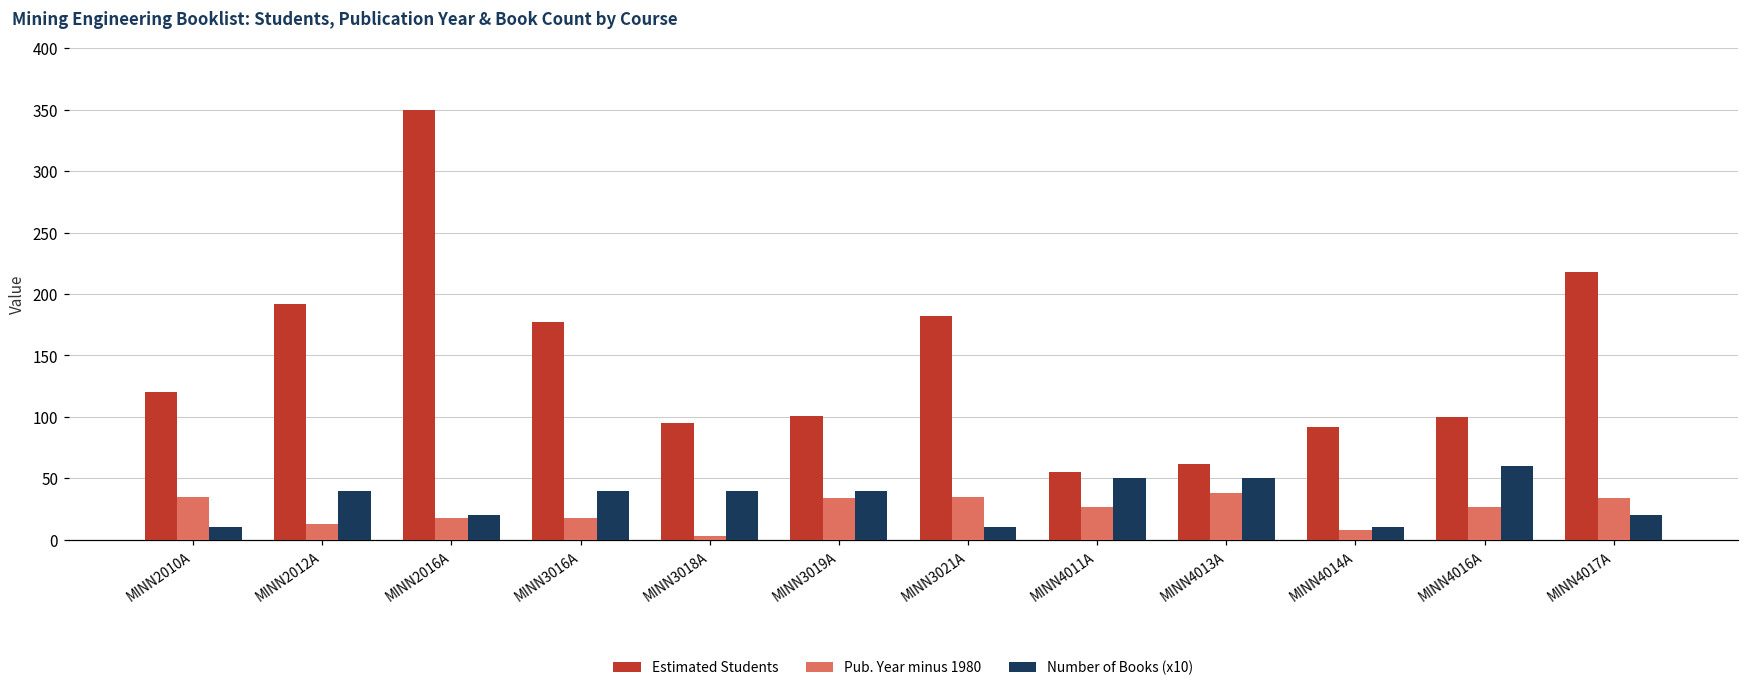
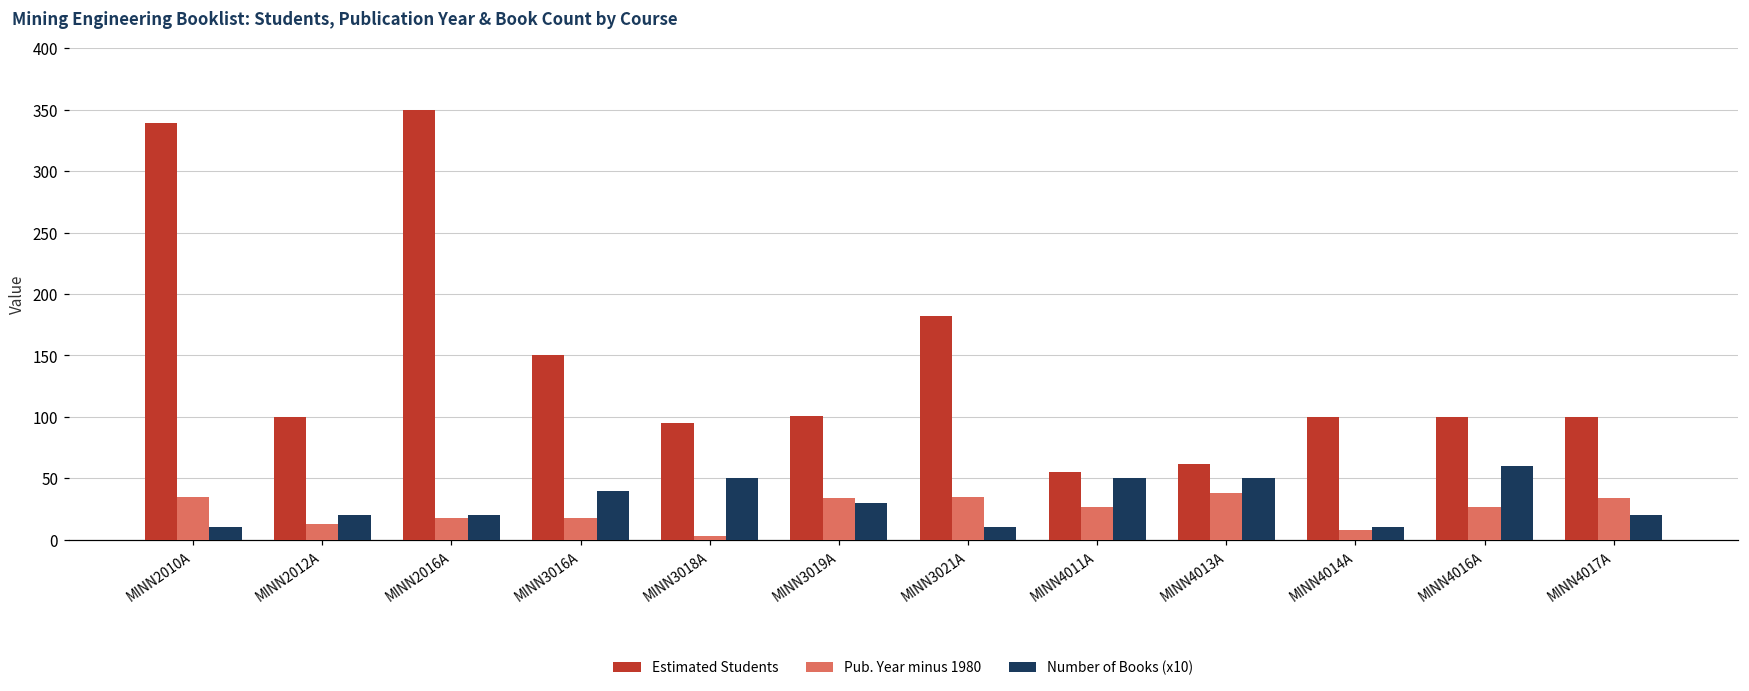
Estimated Students, MINN2010A: 120 -> 339
Estimated Students, MINN2012A: 192 -> 100
Number of Books (x10), MINN2012A: 40 -> 20
Estimated Students, MINN3016A: 177 -> 150
Number of Books (x10), MINN3018A: 40 -> 50
Number of Books (x10), MINN3019A: 40 -> 30
Estimated Students, MINN4014A: 92 -> 100
Estimated Students, MINN4017A: 218 -> 100
